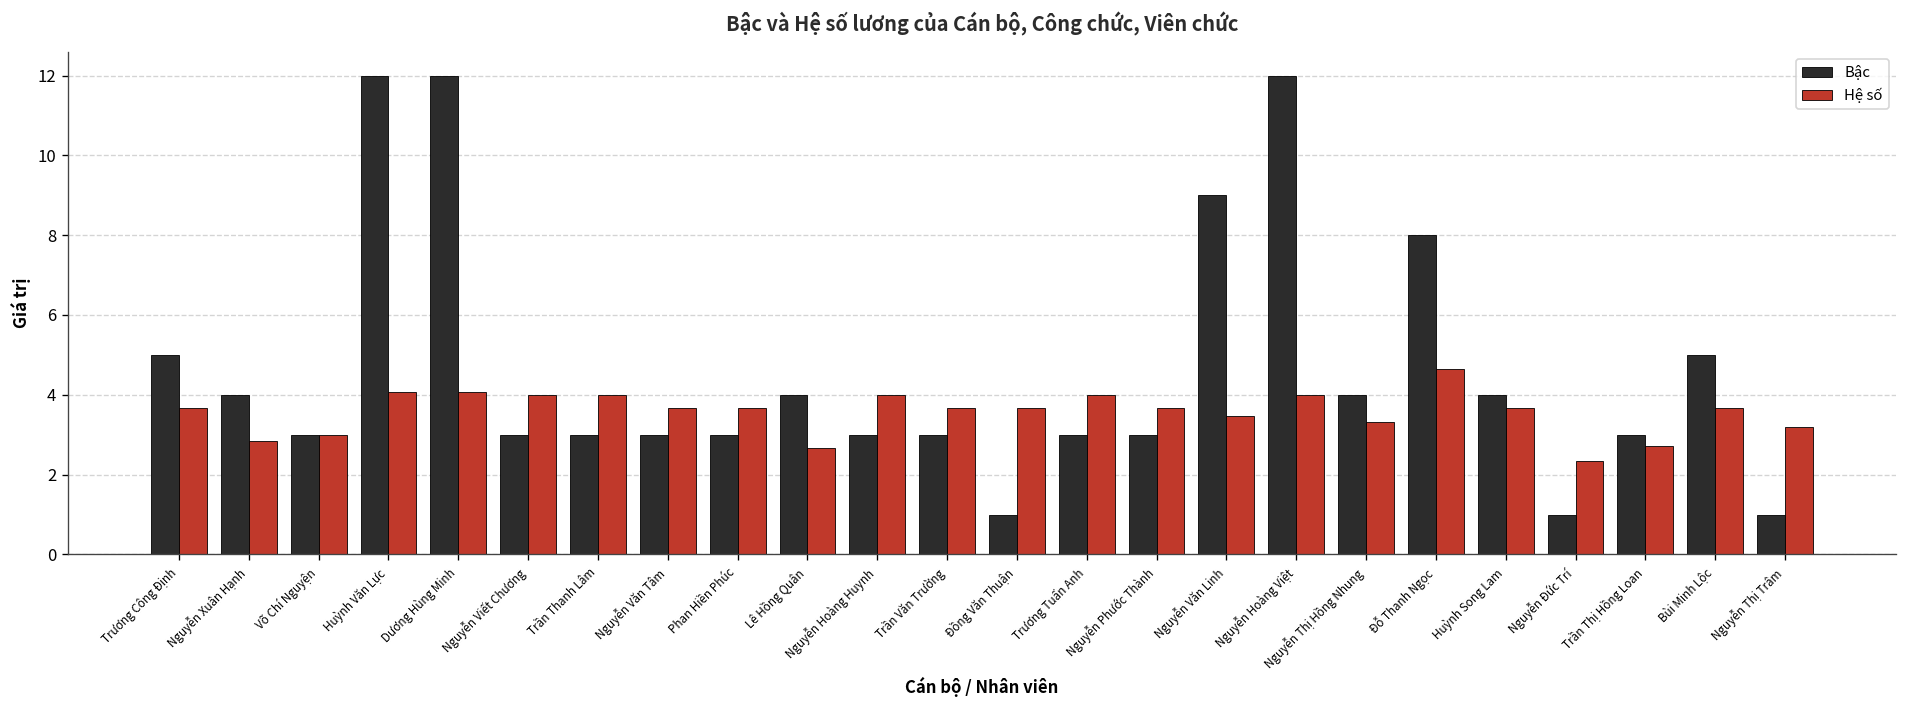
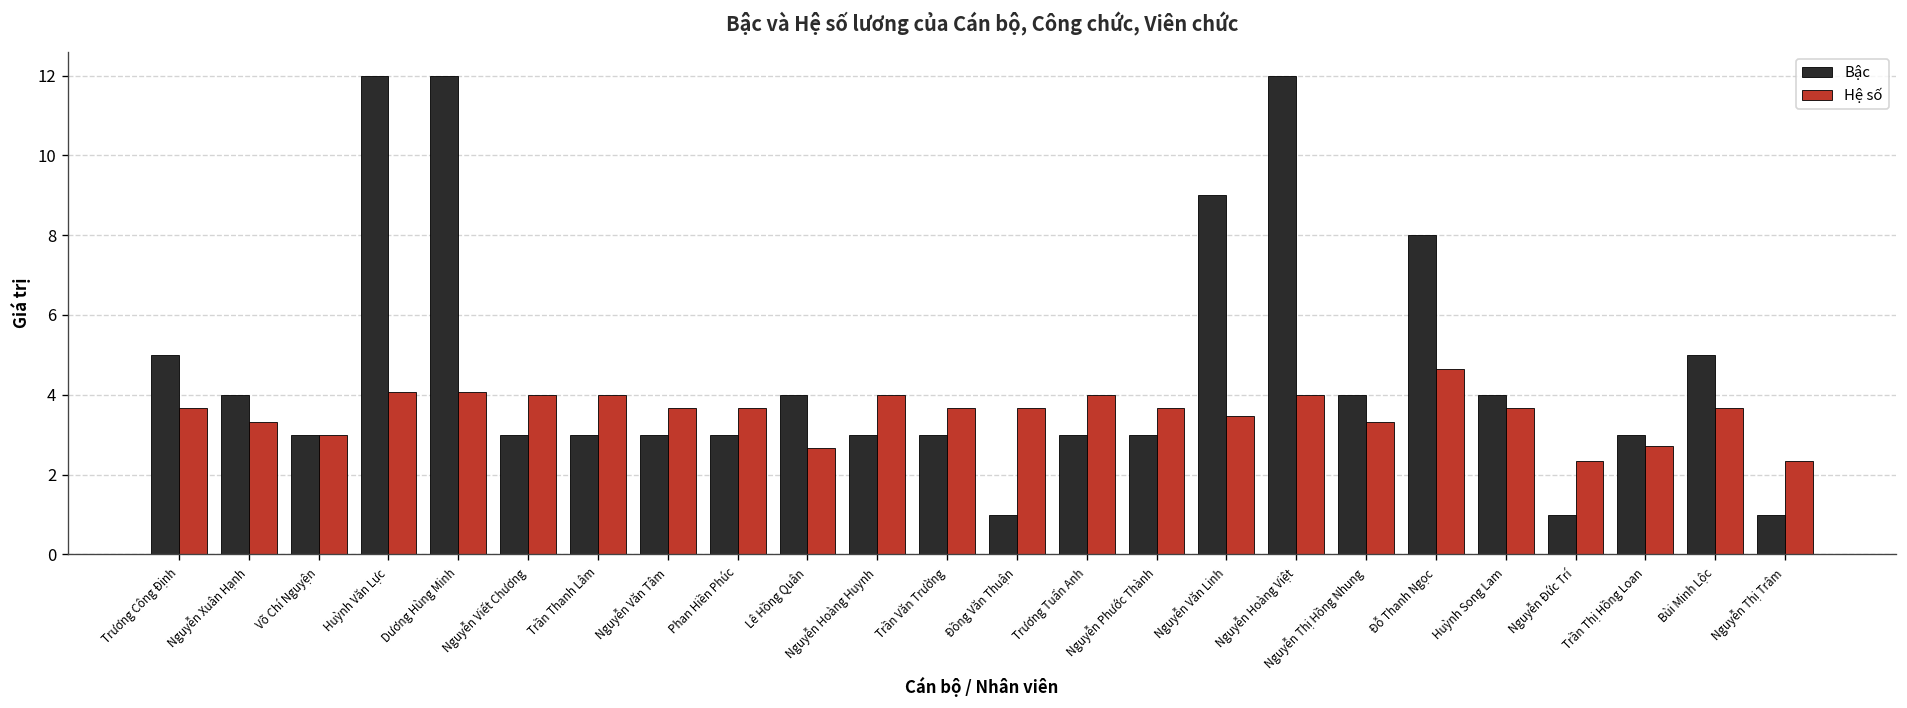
Hệ số, Nguyễn Xuân Hạnh: 2.9 -> 3.3
Hệ số, Nguyễn Thị Trâm: 3.2 -> 2.3
